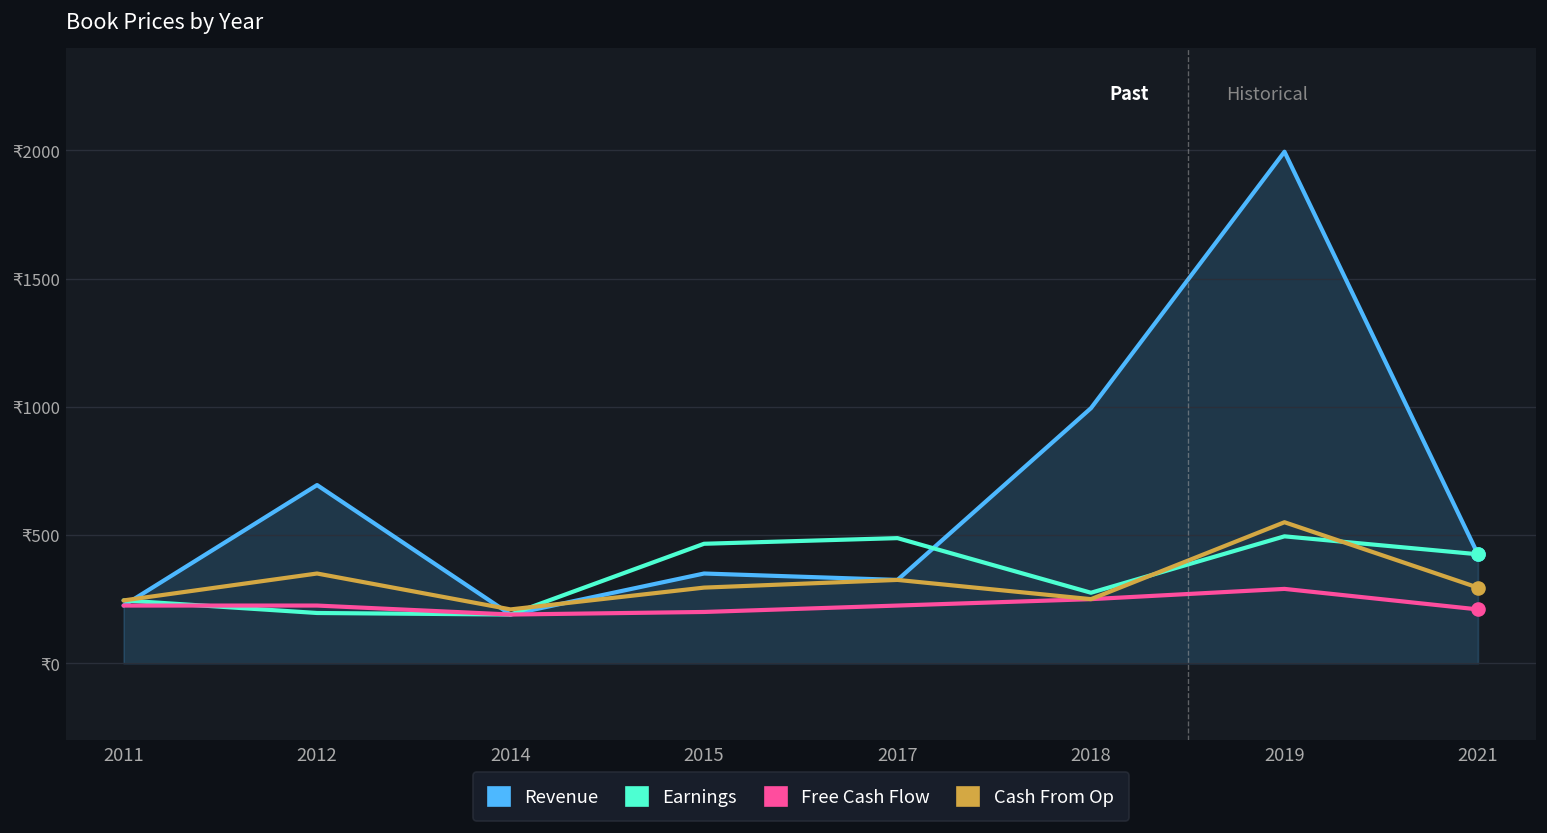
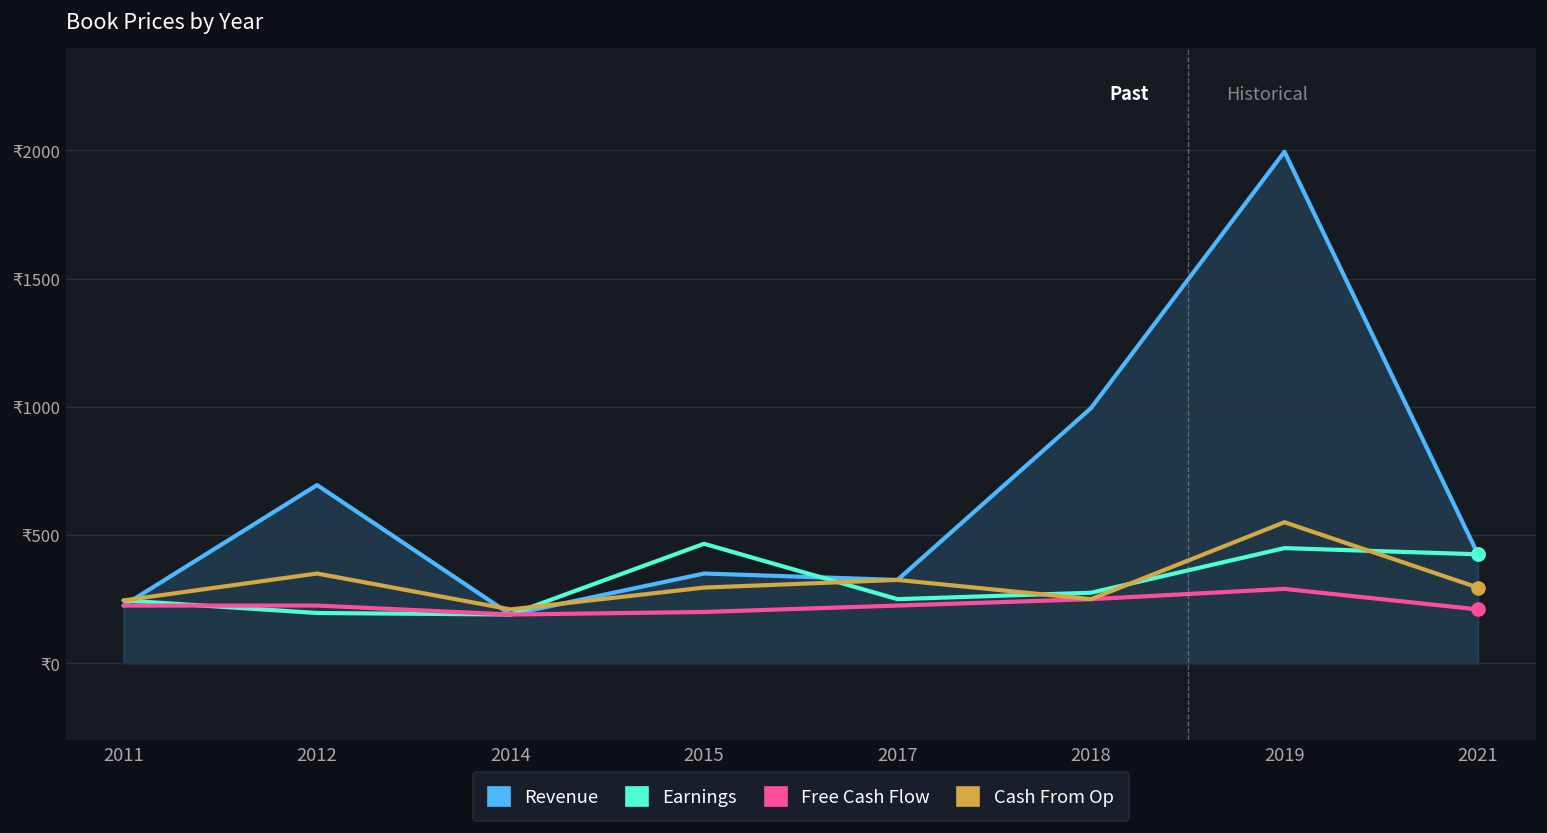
Earnings, 2017: ₹490 -> ₹250
Earnings, 2019: ₹500 -> ₹450
